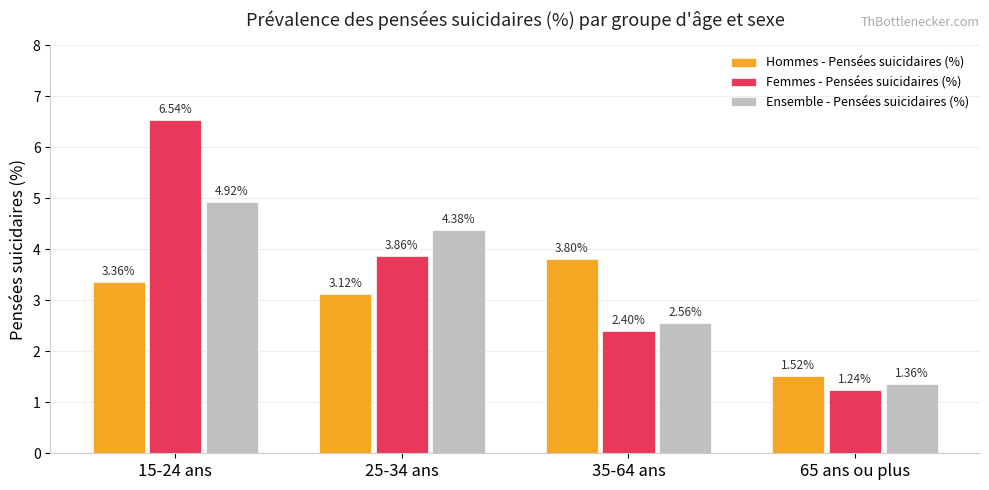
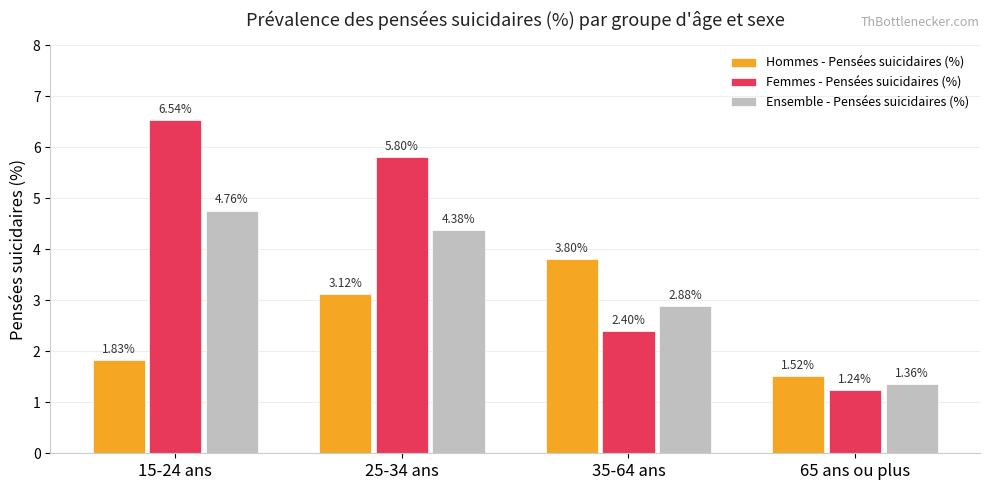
Hommes - Pensées suicidaires (%), 15-24 ans: 3.36% -> 1.83%
Ensemble - Pensées suicidaires (%), 15-24 ans: 4.92% -> 4.76%
Femmes - Pensées suicidaires (%), 25-34 ans: 3.86% -> 5.80%
Ensemble - Pensées suicidaires (%), 35-64 ans: 2.56% -> 2.88%
